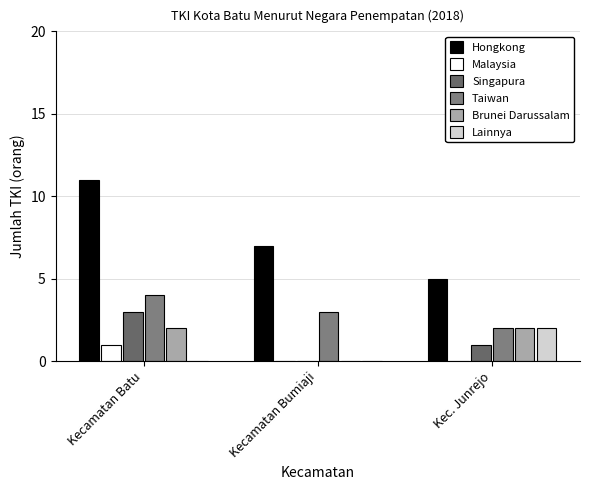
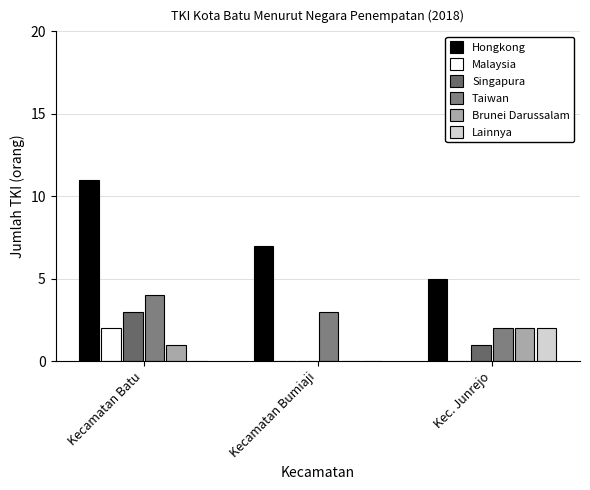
Malaysia, Kecamatan Batu: 1 -> 2
Brunei Darussalam, Kecamatan Batu: 2 -> 1
